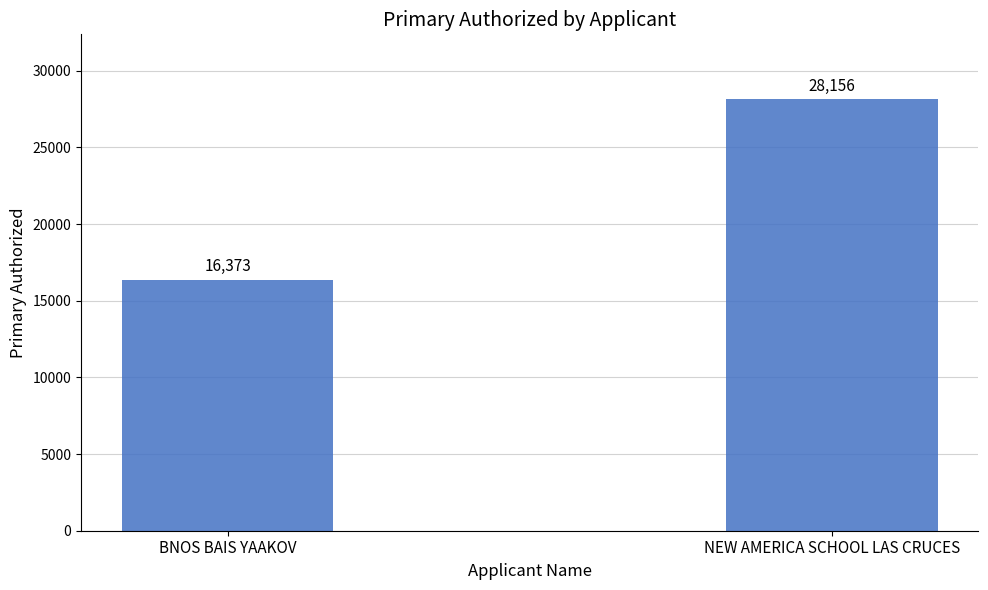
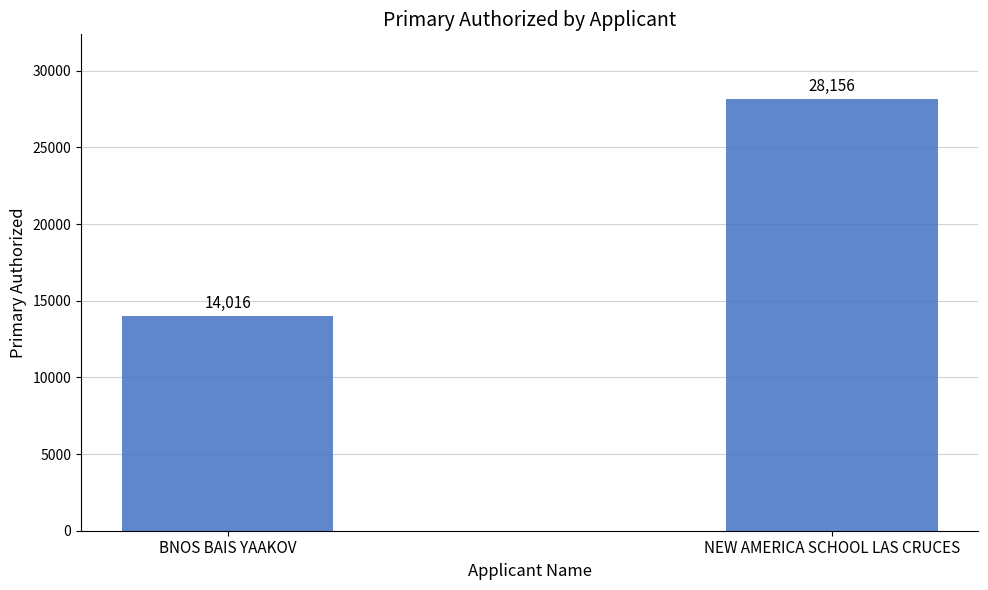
BNOS BAIS YAAKOV: 16,373 -> 14,016
